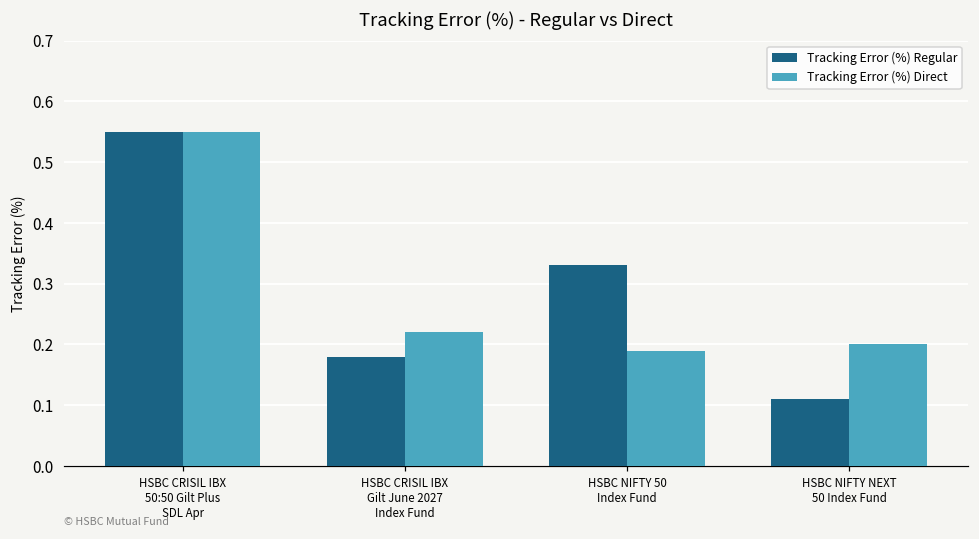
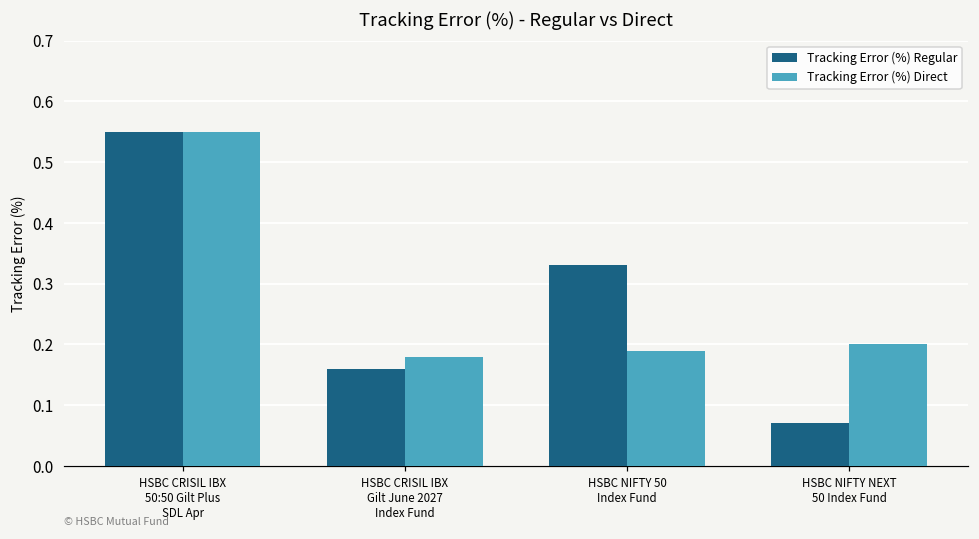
Tracking Error (%) Regular, HSBC CRISIL IBX Gilt June 2027 Index Fund: 0.18 -> 0.16
Tracking Error (%) Direct, HSBC CRISIL IBX Gilt June 2027 Index Fund: 0.22 -> 0.18
Tracking Error (%) Regular, HSBC NIFTY NEXT 50 Index Fund: 0.11 -> 0.07
